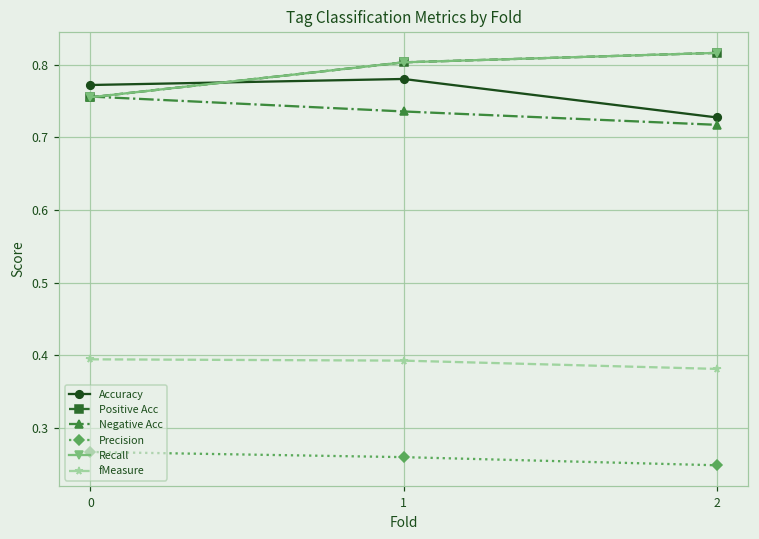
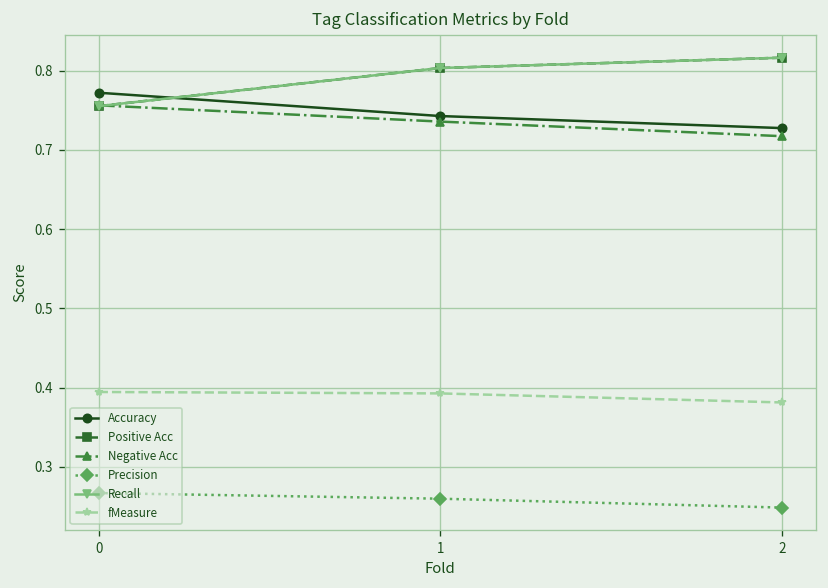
Accuracy, 1: 0.78 -> 0.74
